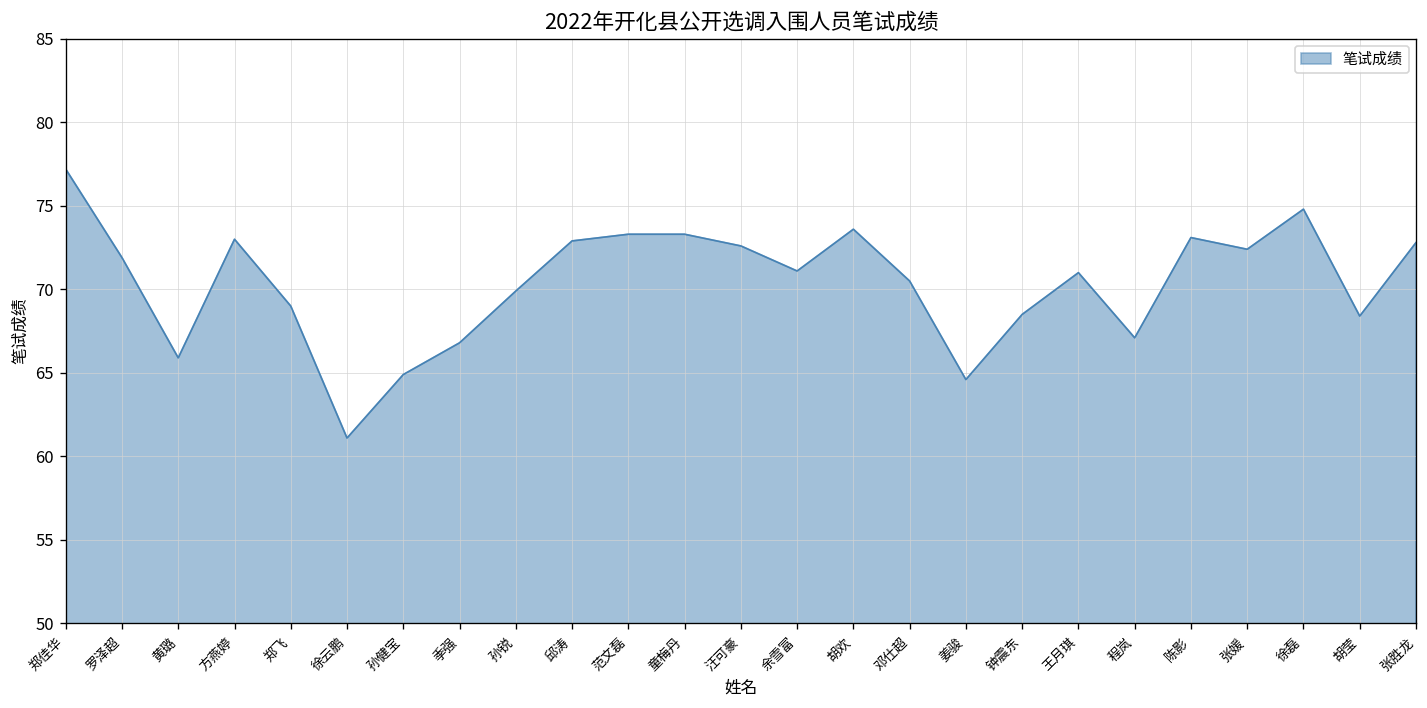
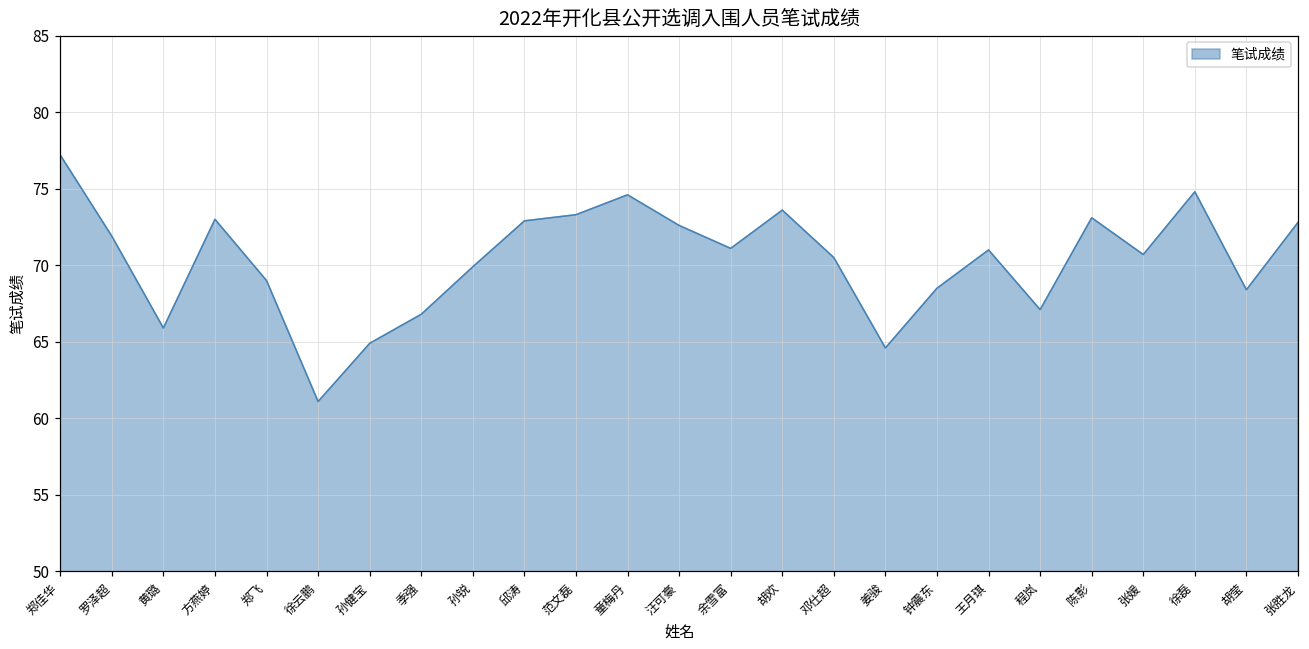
童梅丹: 73.3 -> 74.6
张媛: 72.4 -> 70.7
